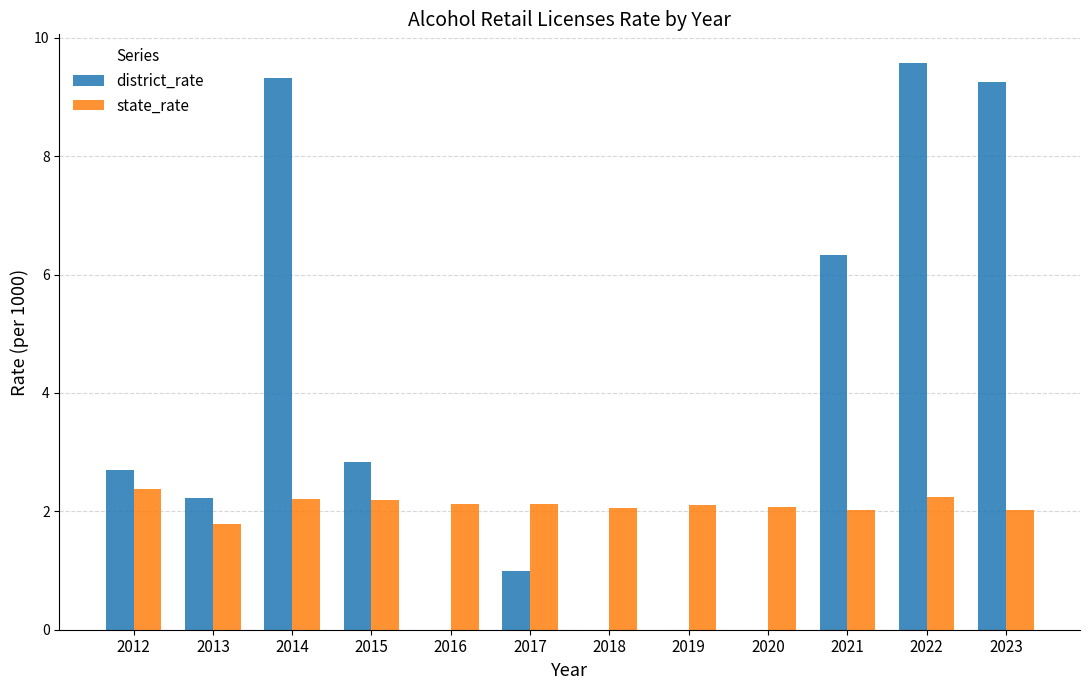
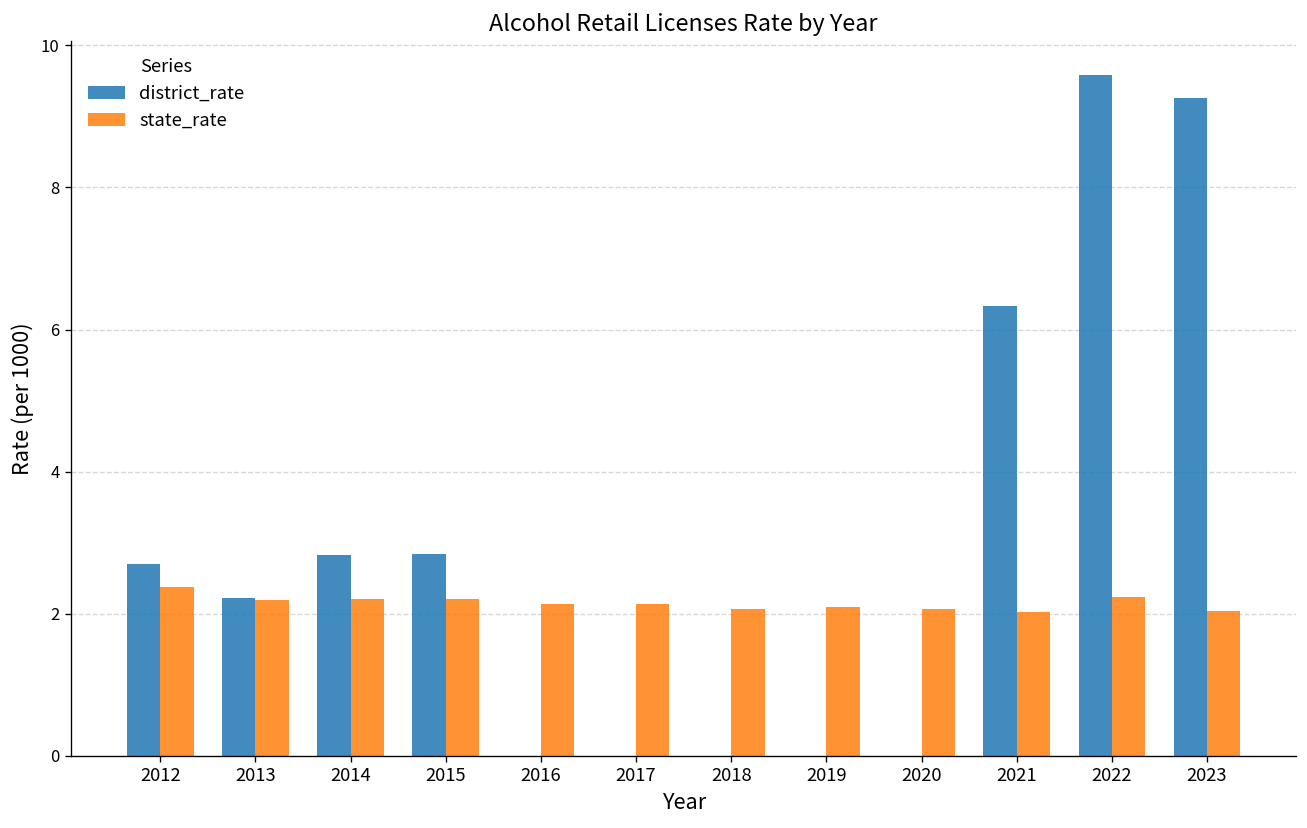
state_rate, 2013: 1.8 -> 2.2
district_rate, 2014: 9.3 -> 2.8
district_rate, 2017: 1 -> 0
